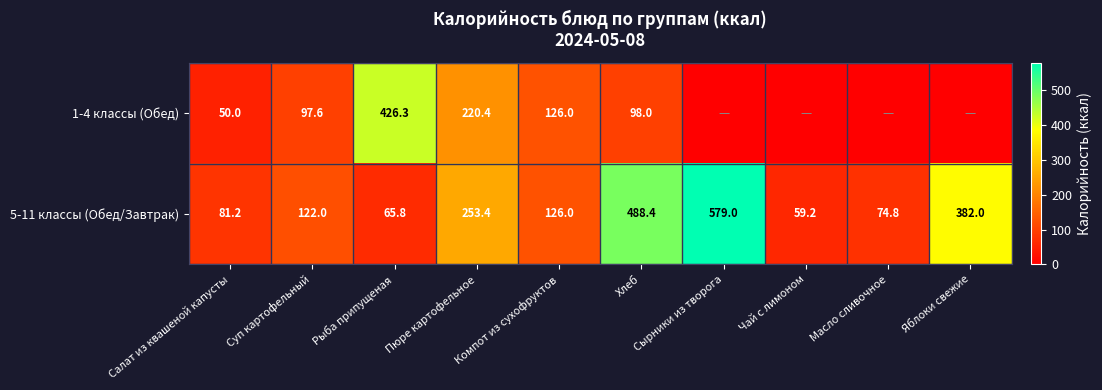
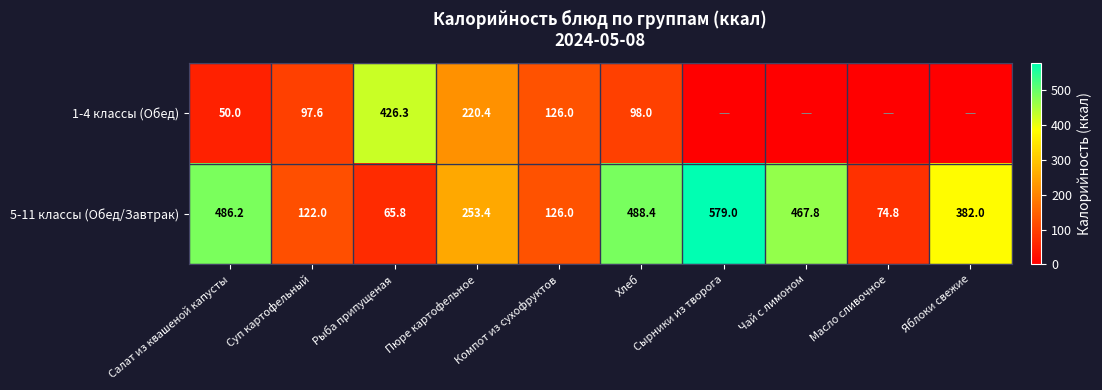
5-11 классы (Обед/Завтрак), Салат из квашеной капусты: 81.2 -> 486.2
5-11 классы (Обед/Завтрак), Чай с лимоном: 59.2 -> 467.8
